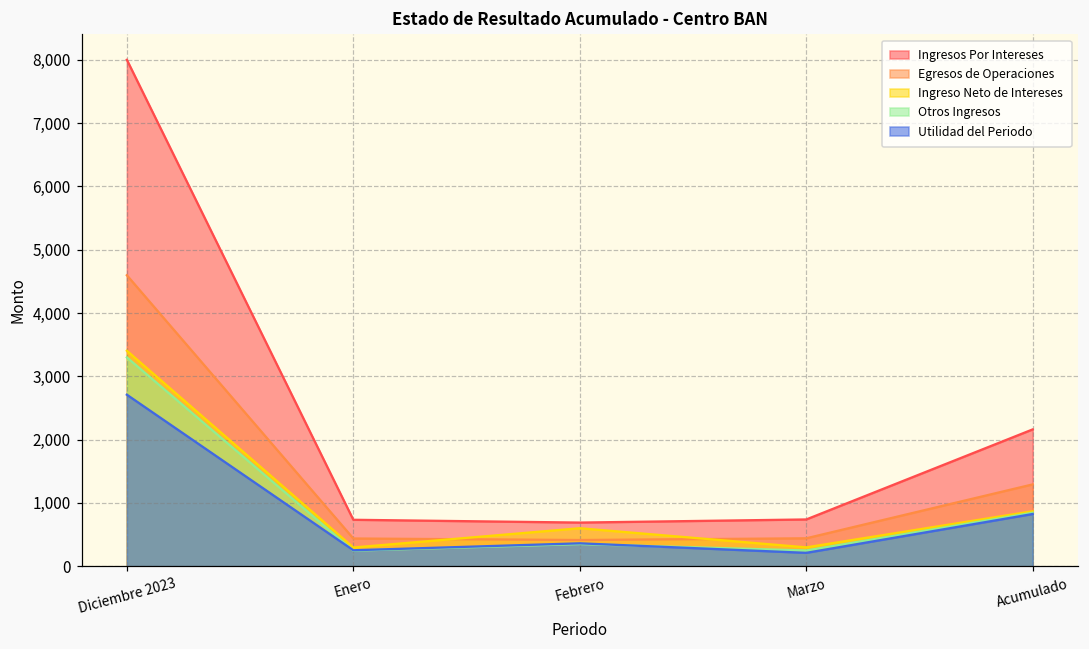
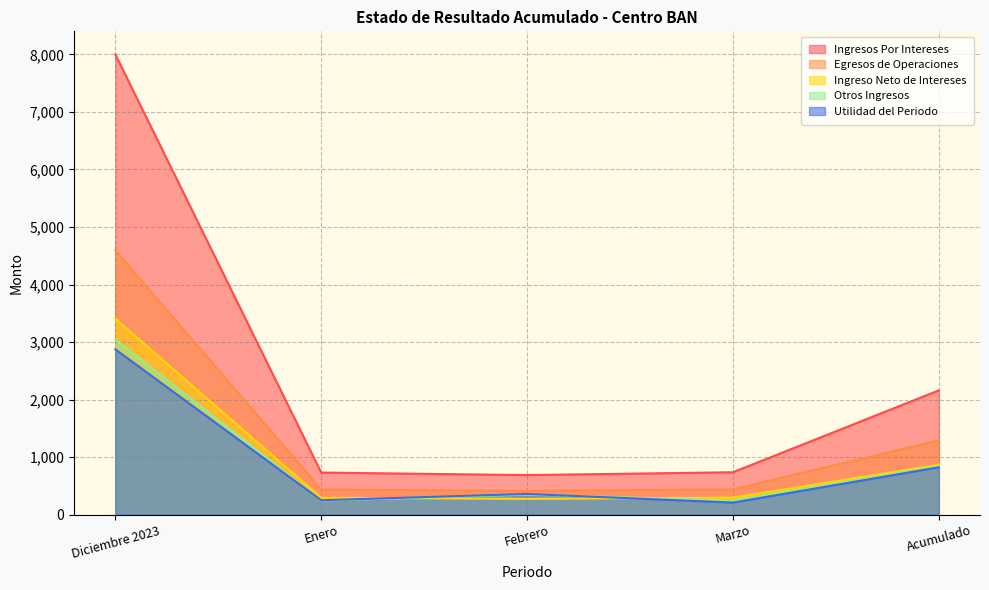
Otros Ingresos, Diciembre 2023: 3,300 -> 3,000
Utilidad del Periodo, Diciembre 2023: 2,700 -> 2,900
Ingreso Neto de Intereses, Febrero: 600 -> 300
